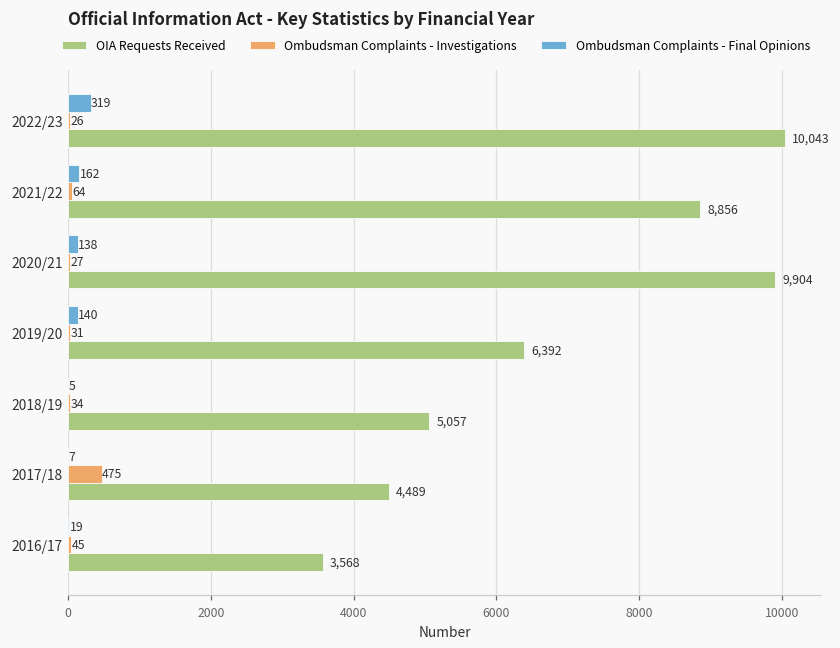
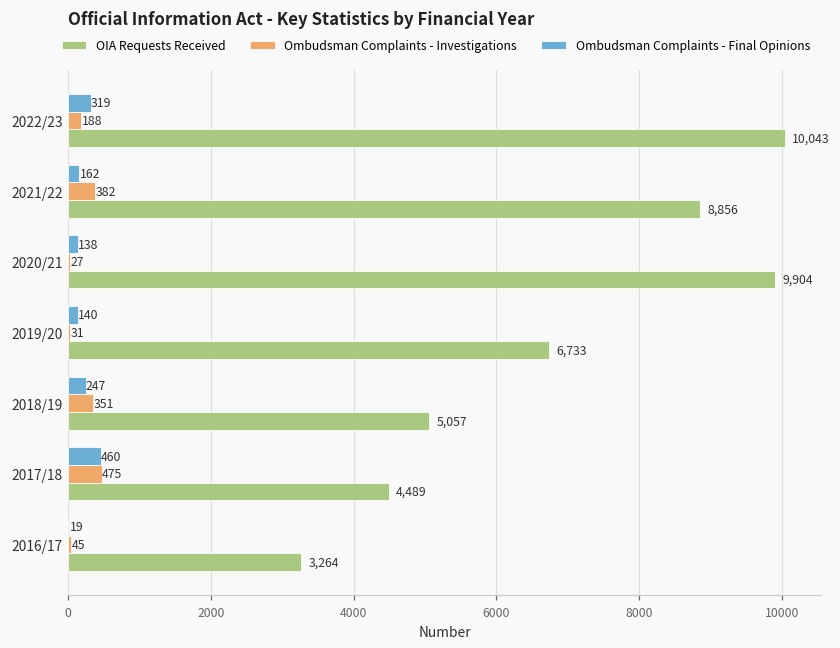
Ombudsman Complaints - Investigations, 2022/23: 26 -> 188
Ombudsman Complaints - Investigations, 2021/22: 64 -> 382
OIA Requests Received, 2019/20: 6,392 -> 6,733
Ombudsman Complaints - Final Opinions, 2018/19: 5 -> 247
Ombudsman Complaints - Investigations, 2018/19: 34 -> 351
Ombudsman Complaints - Final Opinions, 2017/18: 7 -> 460
OIA Requests Received, 2016/17: 3,568 -> 3,264
